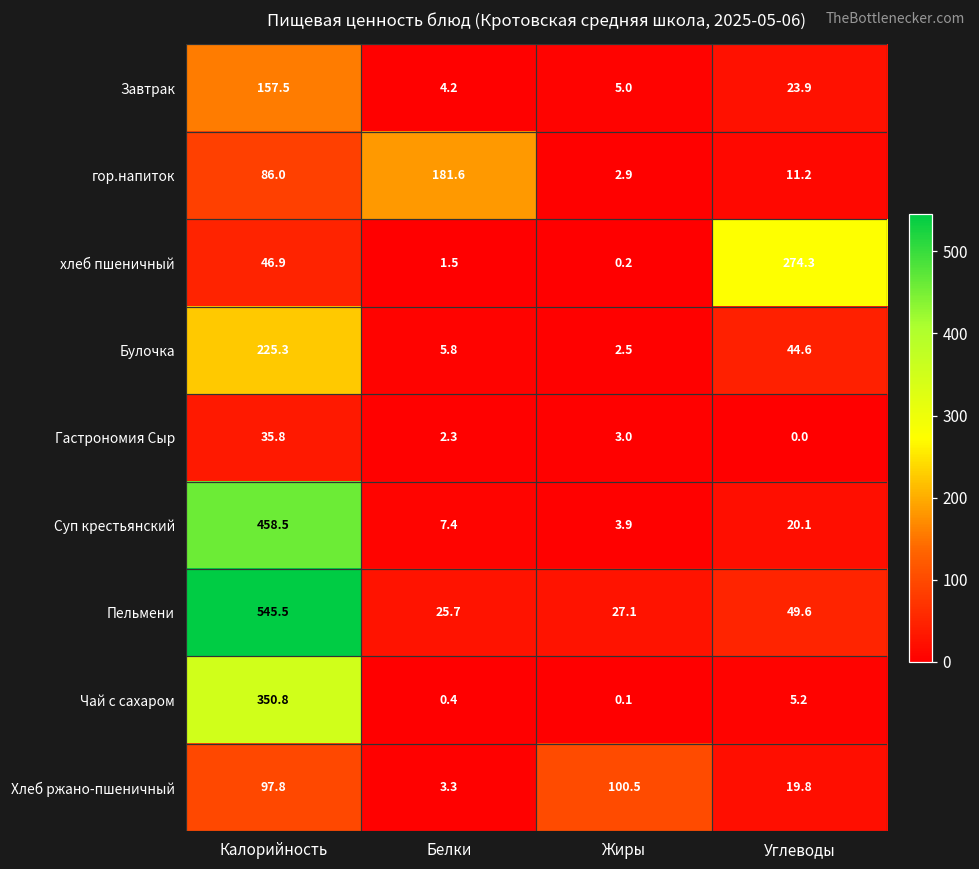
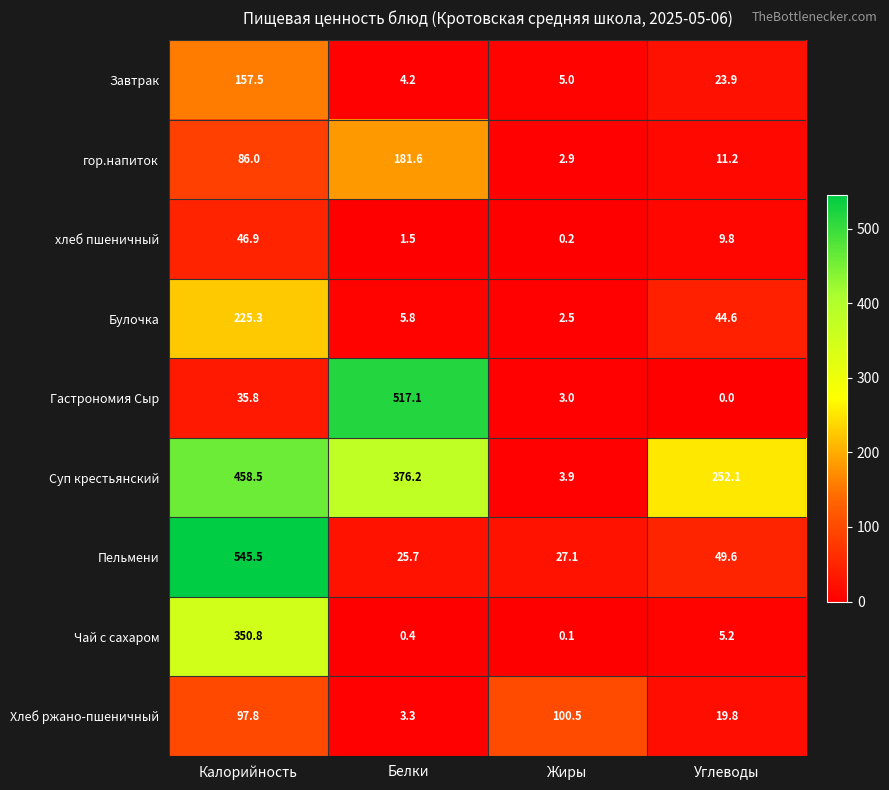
хлеб пшеничный, Углеводы: 274.3 -> 9.8
Гастрономия Сыр, Белки: 2.3 -> 517.1
Суп крестьянский, Белки: 7.4 -> 376.2
Суп крестьянский, Углеводы: 20.1 -> 252.1
